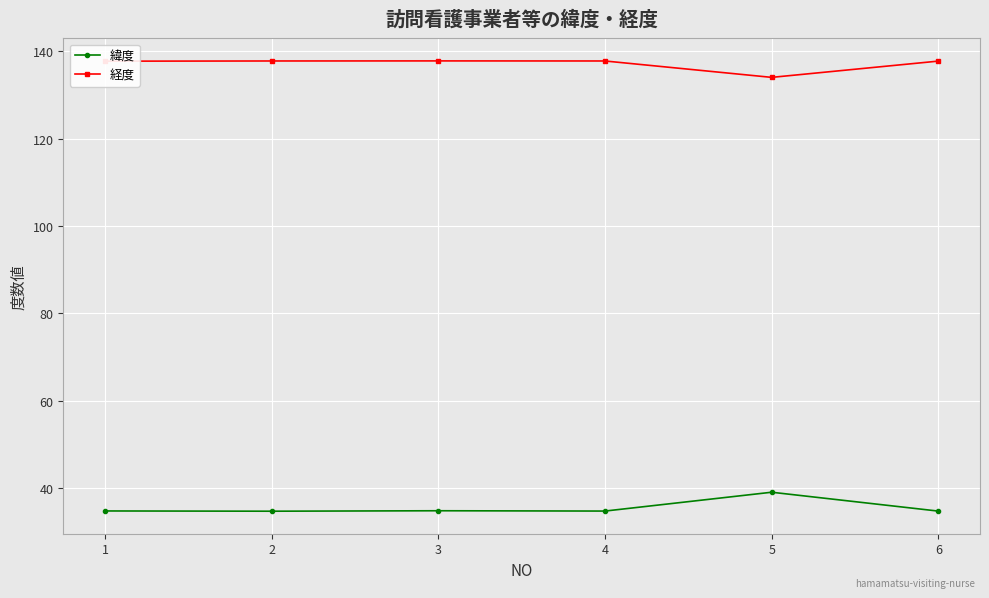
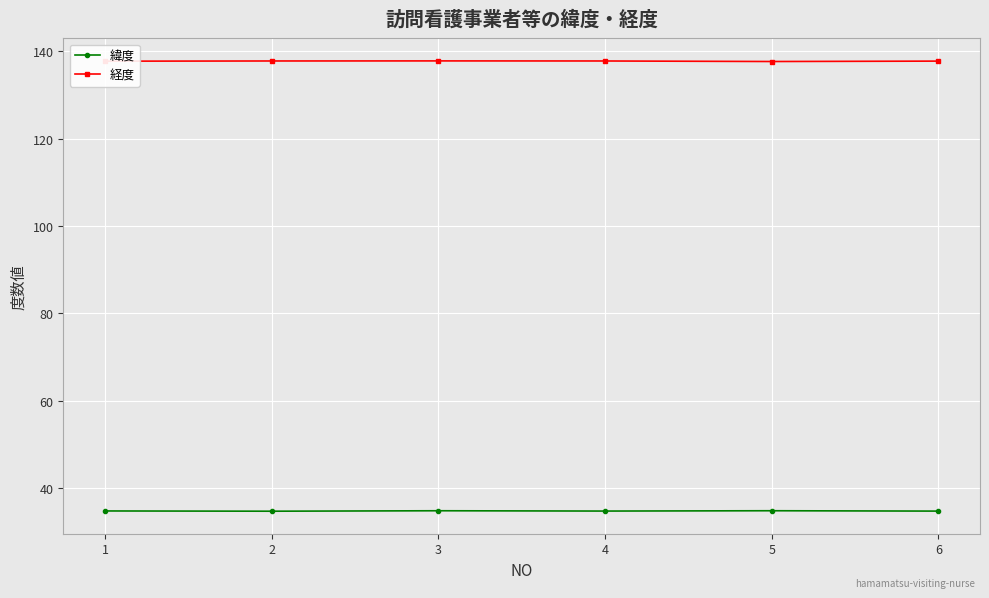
緯度, 5: 39 -> 35
経度, 5: 134 -> 138
